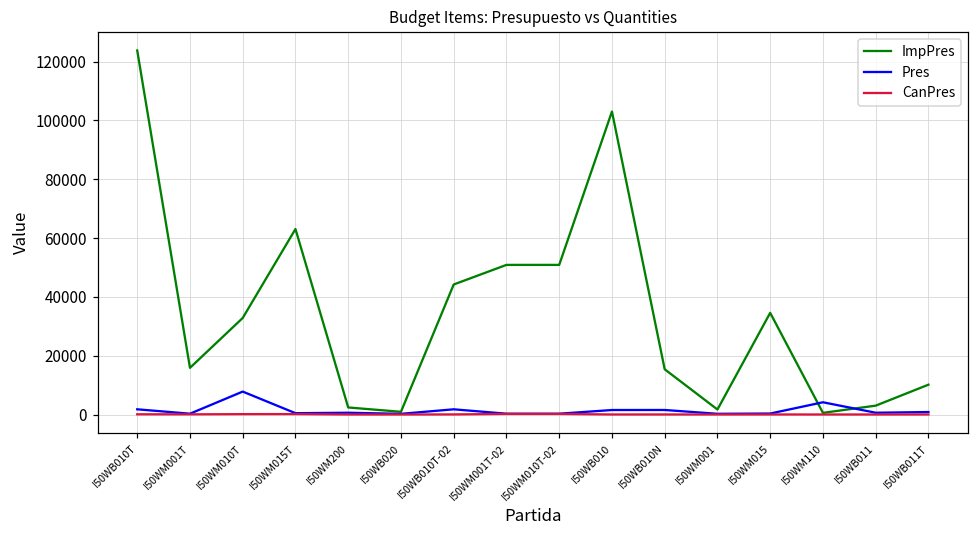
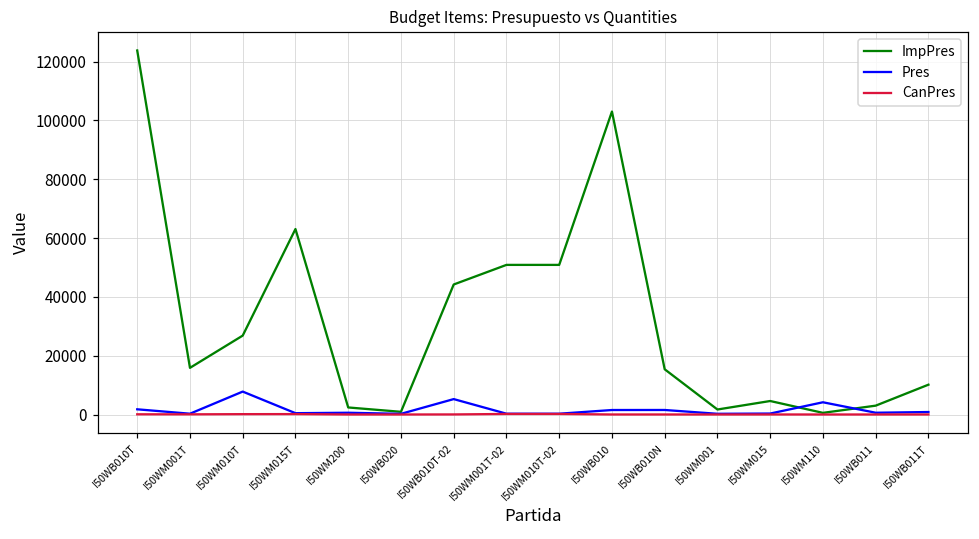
ImpPres, I50WM010T: 33000 -> 27000
Pres, I50WB010T-02: 2000 -> 5000
ImpPres, I50WM015: 35000 -> 5000
